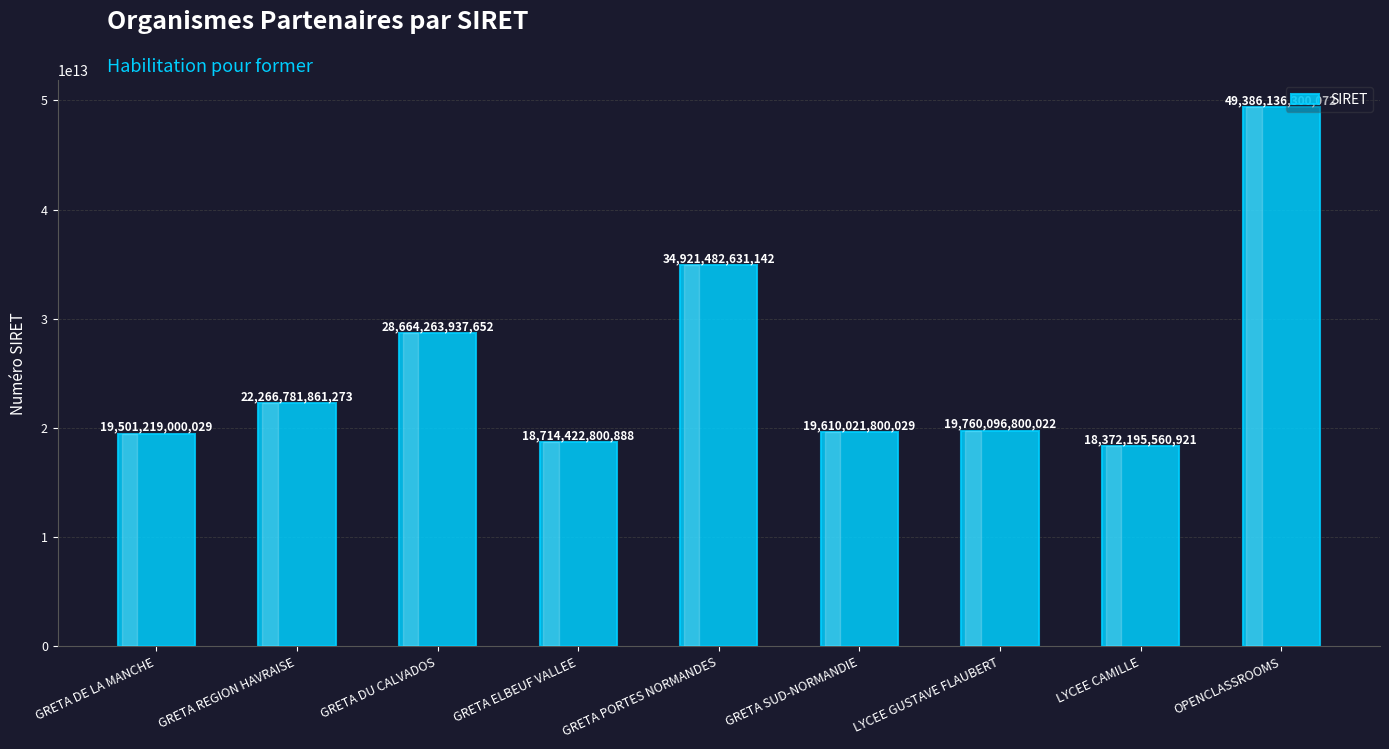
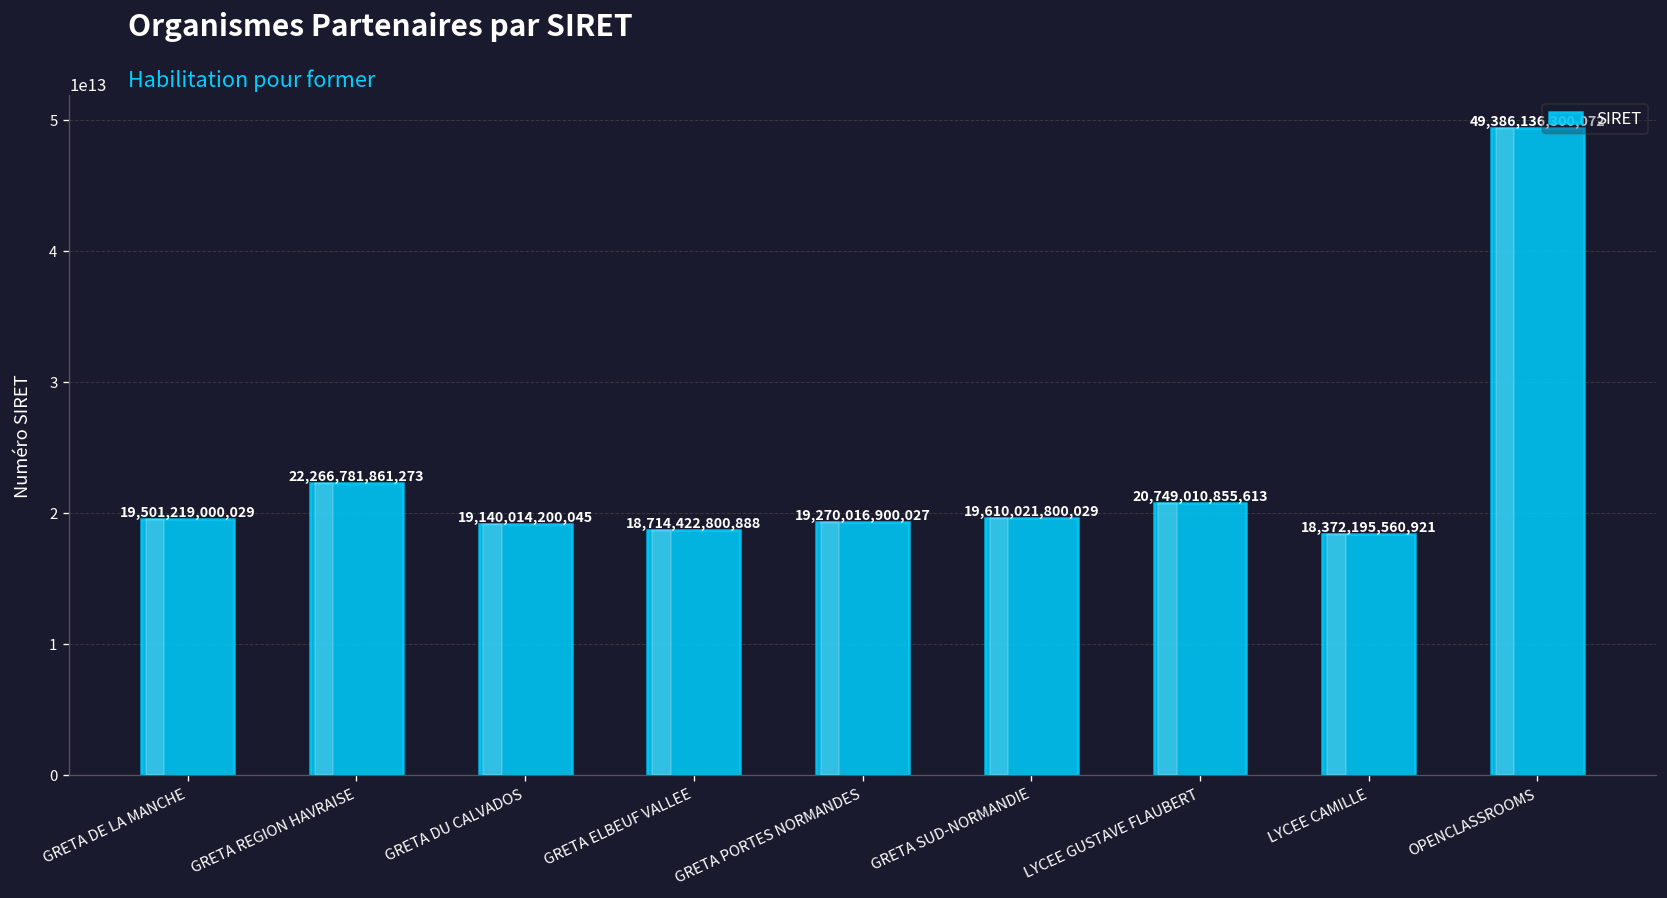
GRETA DU CALVADOS: 28,664,263,937,652 -> 19,140,014,200,045
GRETA PORTES NORMANDES: 34,921,482,631,142 -> 19,270,016,900,027
LYCEE GUSTAVE FLAUBERT: 19,760,096,800,022 -> 20,749,010,855,613
